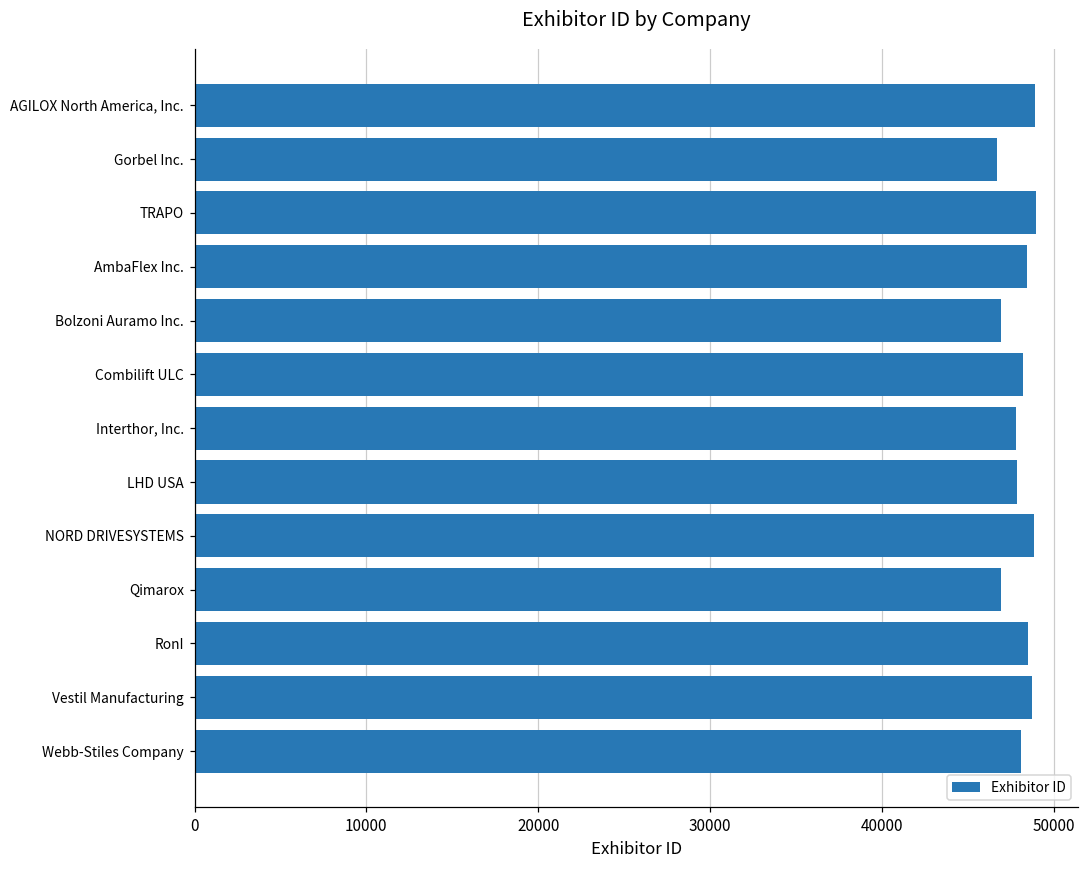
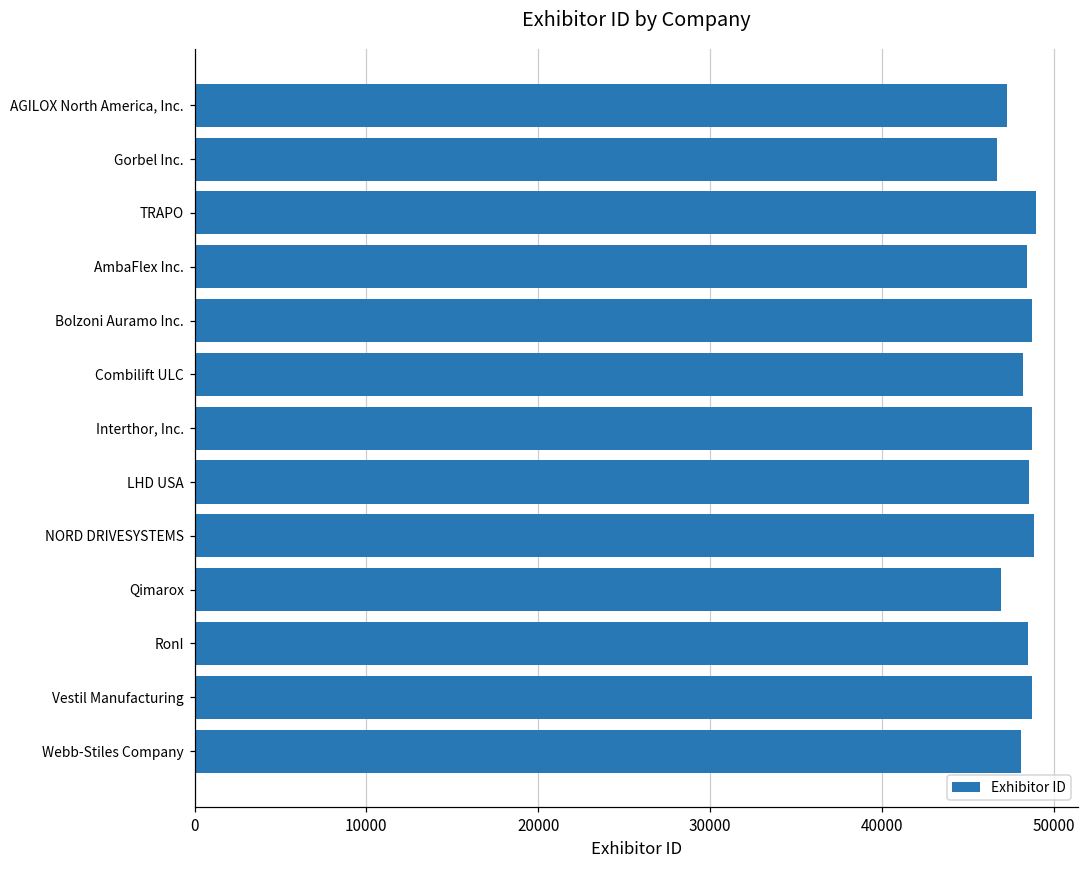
AGILOX North America, Inc.: 48900 -> 47300
Bolzoni Auramo Inc.: 46900 -> 48700
Interthor, Inc.: 47800 -> 48800
LHD USA: 47900 -> 48600
